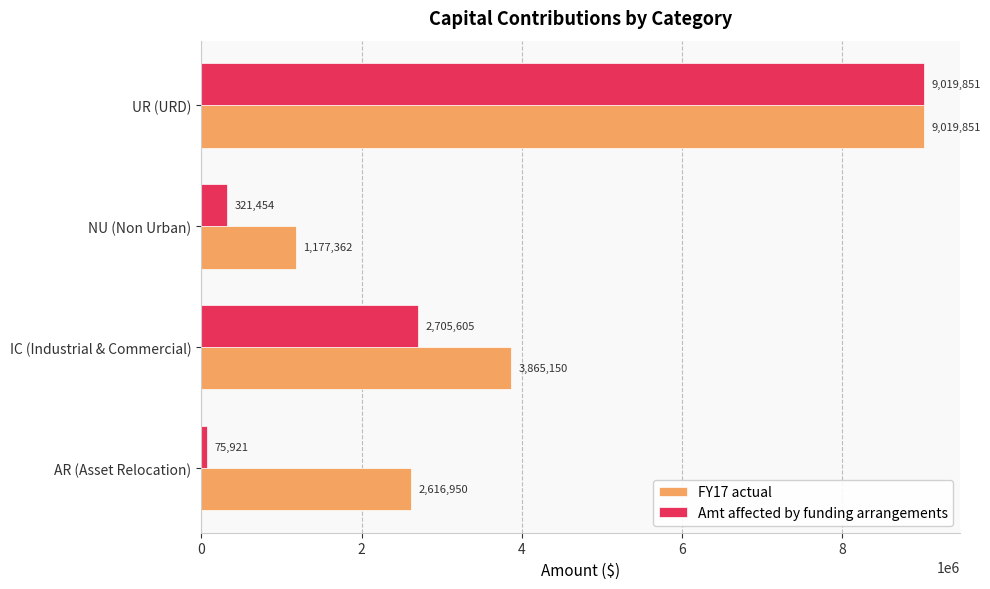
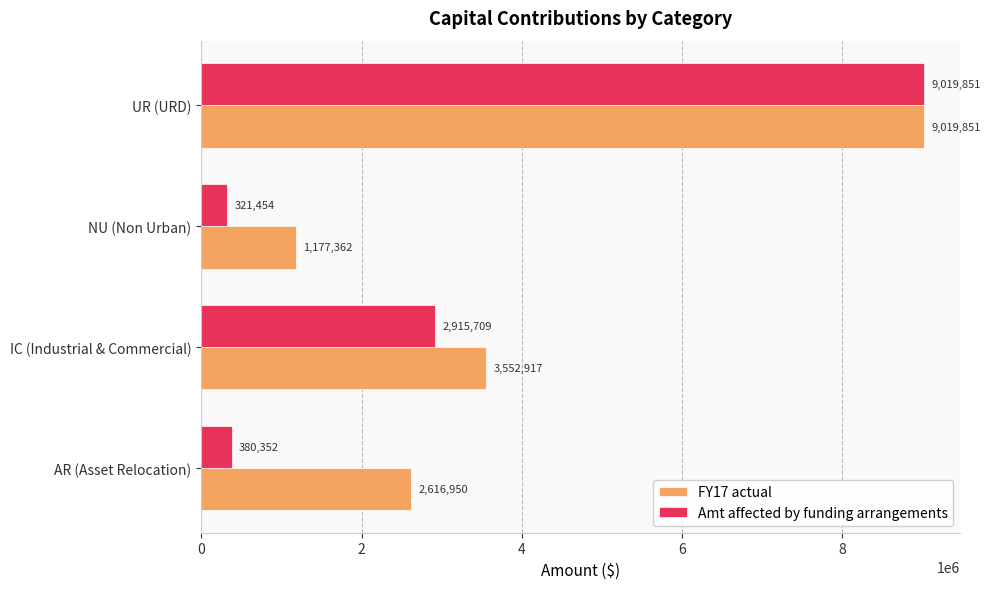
Amt affected by funding arrangements, IC (Industrial & Commercial): 2,705,605 -> 2,915,709
FY17 actual, IC (Industrial & Commercial): 3,865,150 -> 3,552,917
Amt affected by funding arrangements, AR (Asset Relocation): 75,921 -> 380,352
